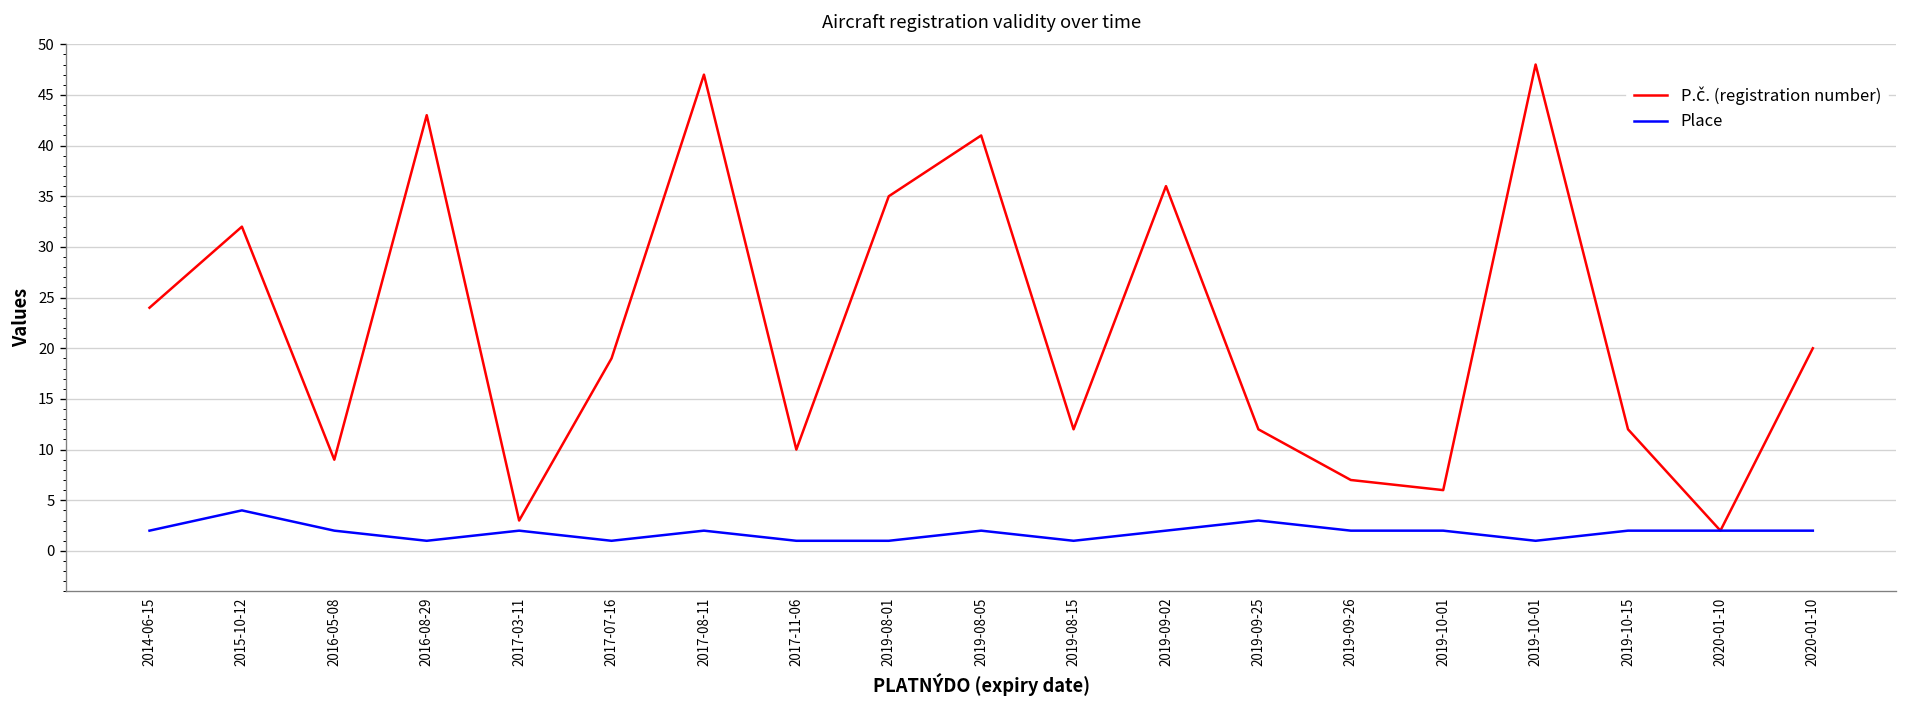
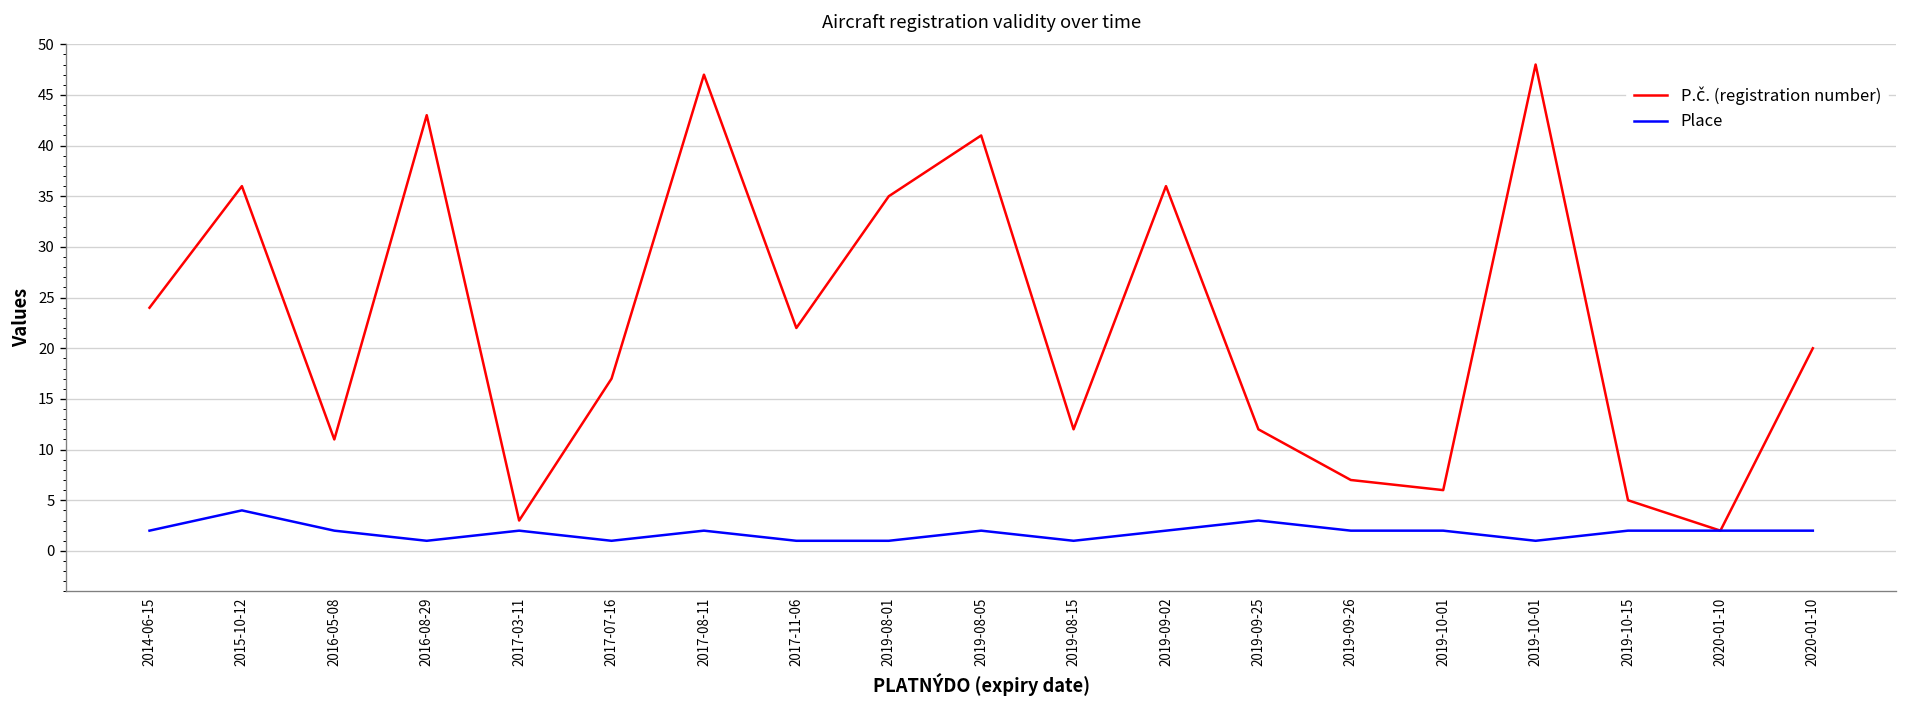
P.č. (registration number), 2015-10-12: 32 -> 36
P.č. (registration number), 2016-05-08: 9 -> 11
P.č. (registration number), 2017-07-16: 19 -> 17
P.č. (registration number), 2017-11-06: 10 -> 22
P.č. (registration number), 2019-10-15: 12 -> 5
